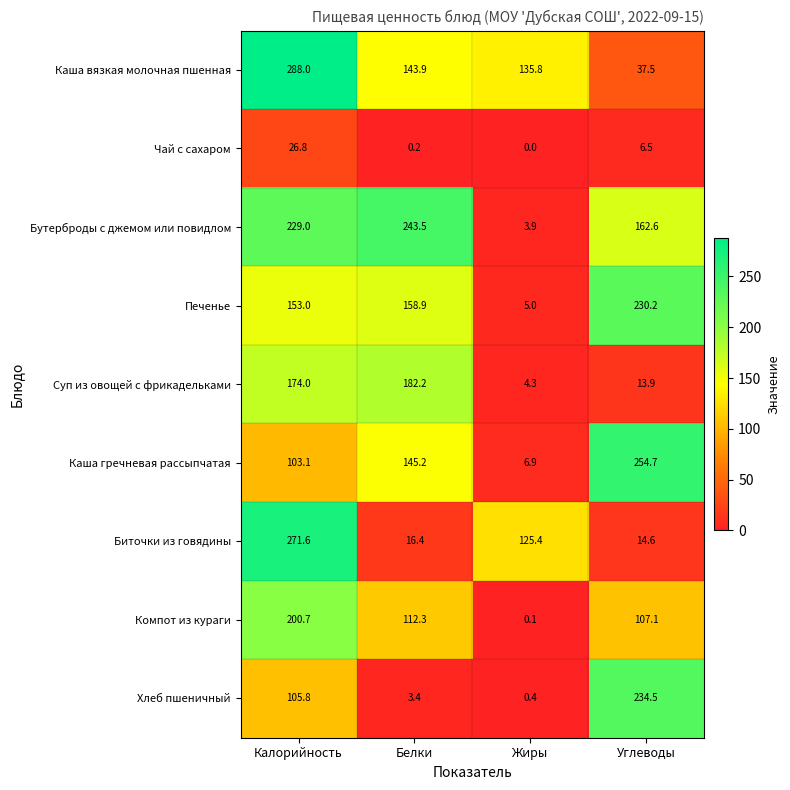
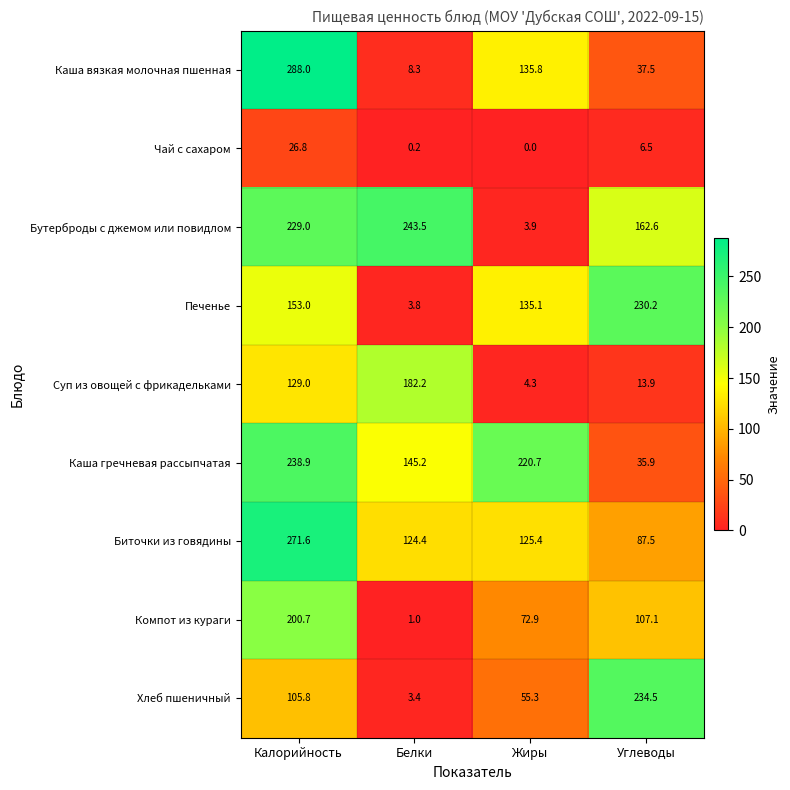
Каша вязкая молочная пшенная, Белки: 143.9 -> 8.3
Печенье, Белки: 158.9 -> 3.8
Печенье, Жиры: 5.0 -> 135.1
Суп из овощей с фрикадельками, Калорийность: 174.0 -> 129.0
Каша гречневая рассыпчатая, Калорийность: 103.1 -> 238.9
Каша гречневая рассыпчатая, Жиры: 6.9 -> 220.7
Каша гречневая рассыпчатая, Углеводы: 254.7 -> 35.9
Биточки из говядины, Белки: 16.4 -> 124.4
Биточки из говядины, Углеводы: 14.6 -> 87.5
Компот из кураги, Белки: 112.3 -> 1.0
Компот из кураги, Жиры: 0.1 -> 72.9
Хлеб пшеничный, Жиры: 0.4 -> 55.3
